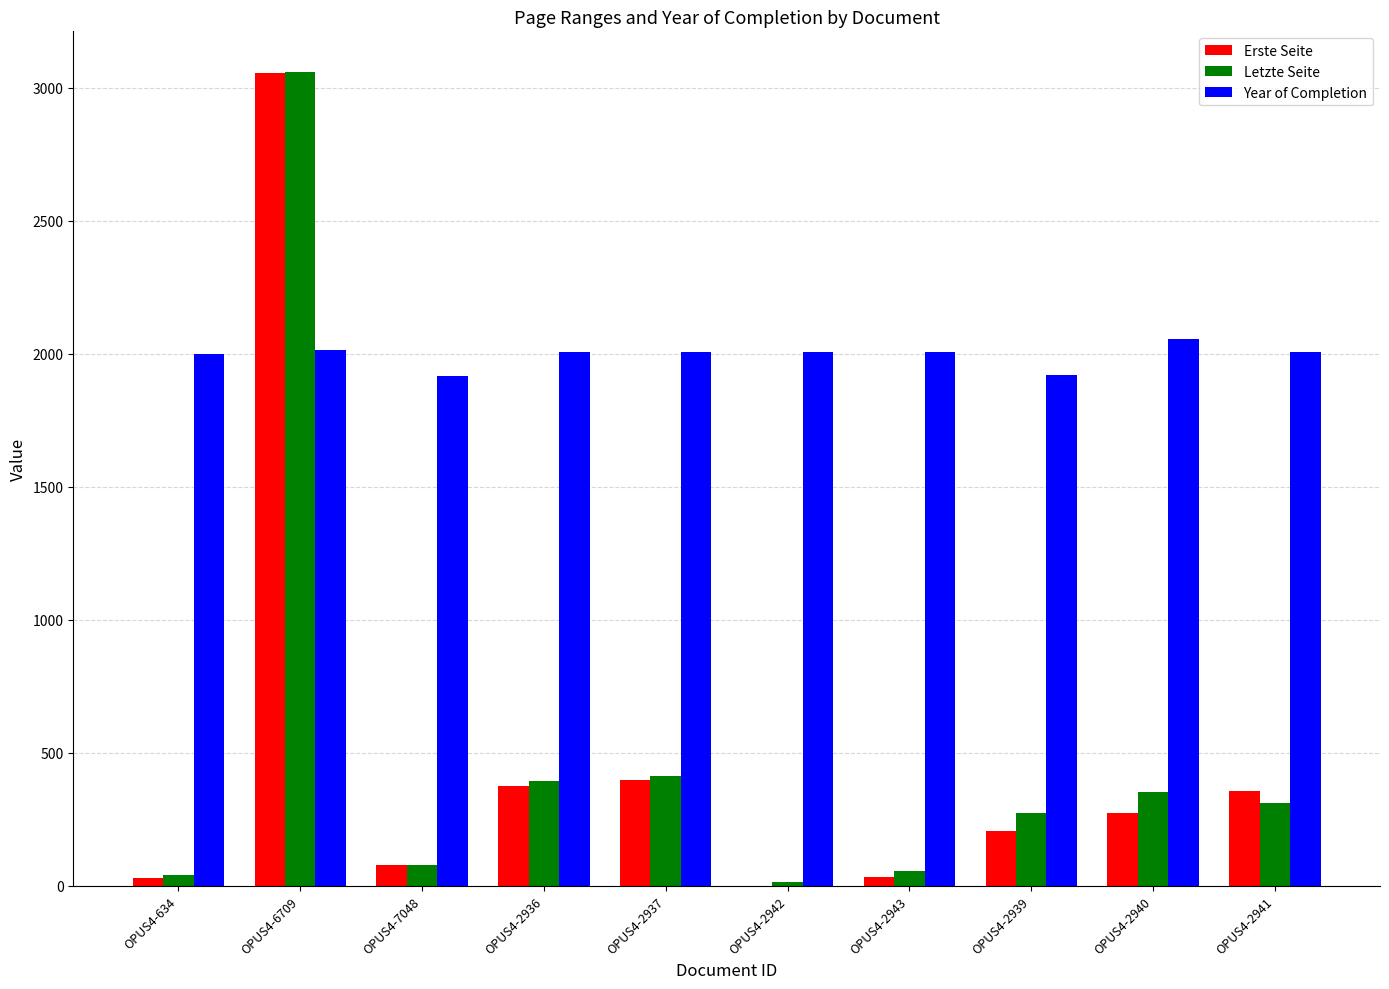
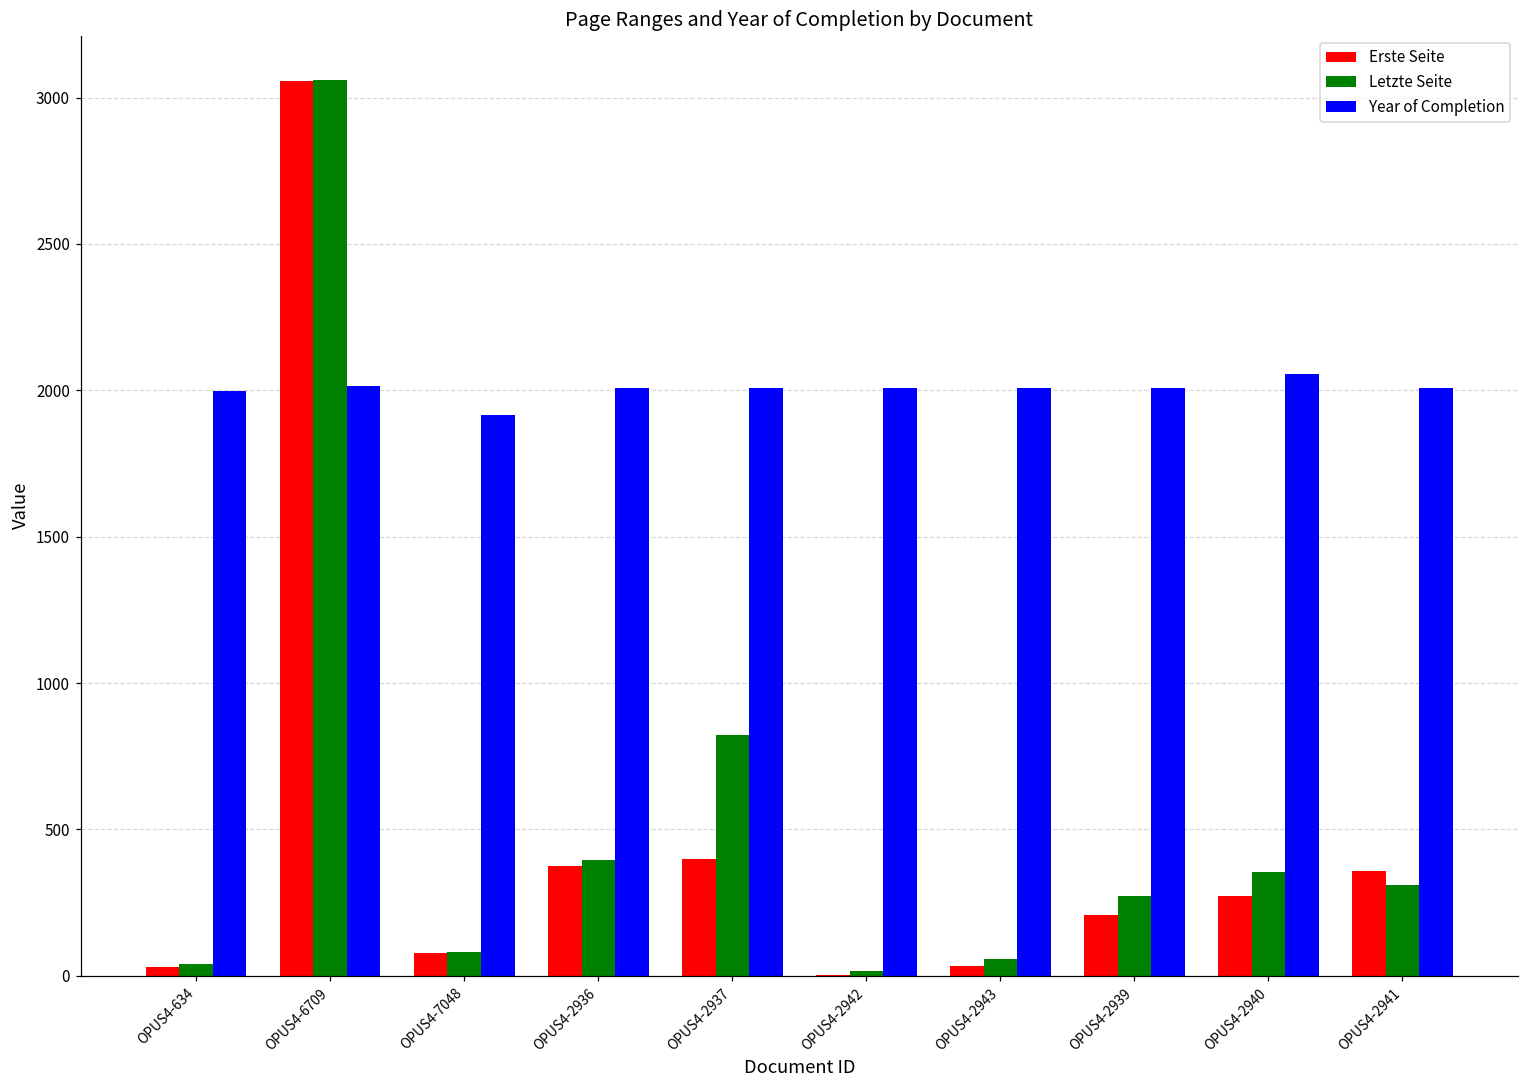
Letzte Seite, OPUS4-2937: 410 -> 820
Year of Completion, OPUS4-2939: 1920 -> 2010
